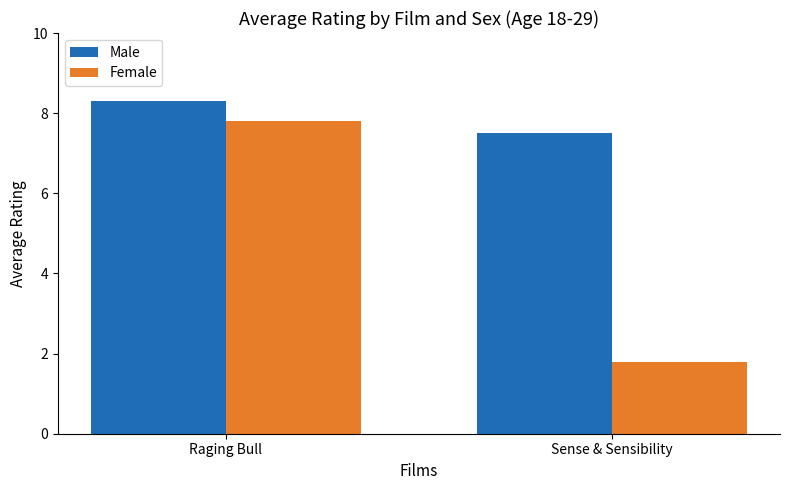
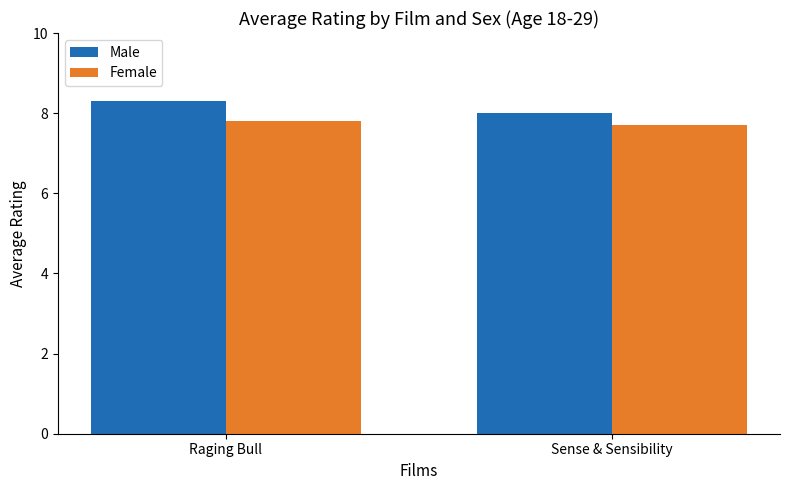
Male, Sense & Sensibility: 7.5 -> 8.0
Female, Sense & Sensibility: 1.8 -> 7.7
